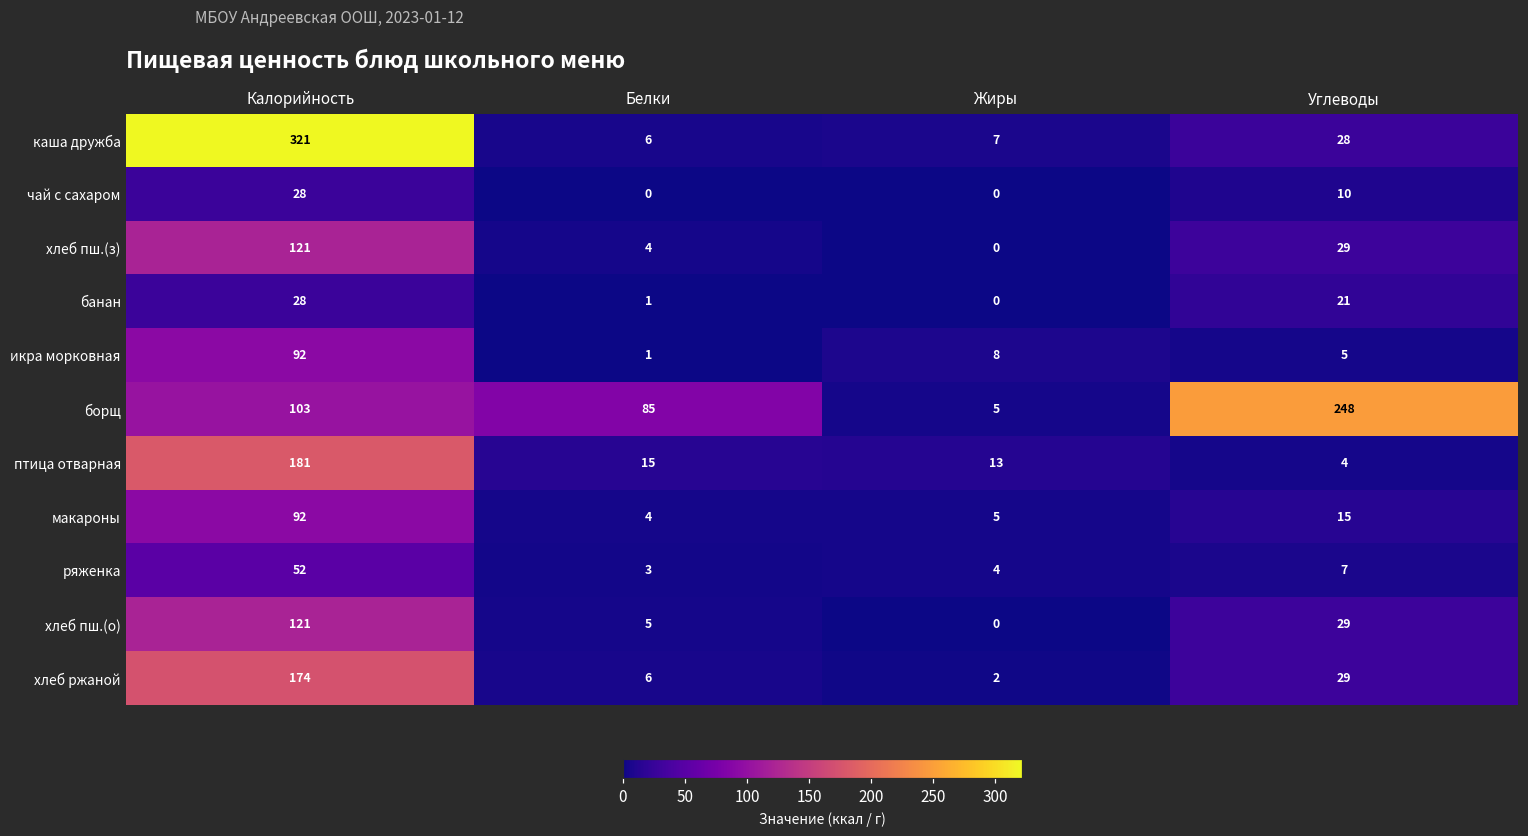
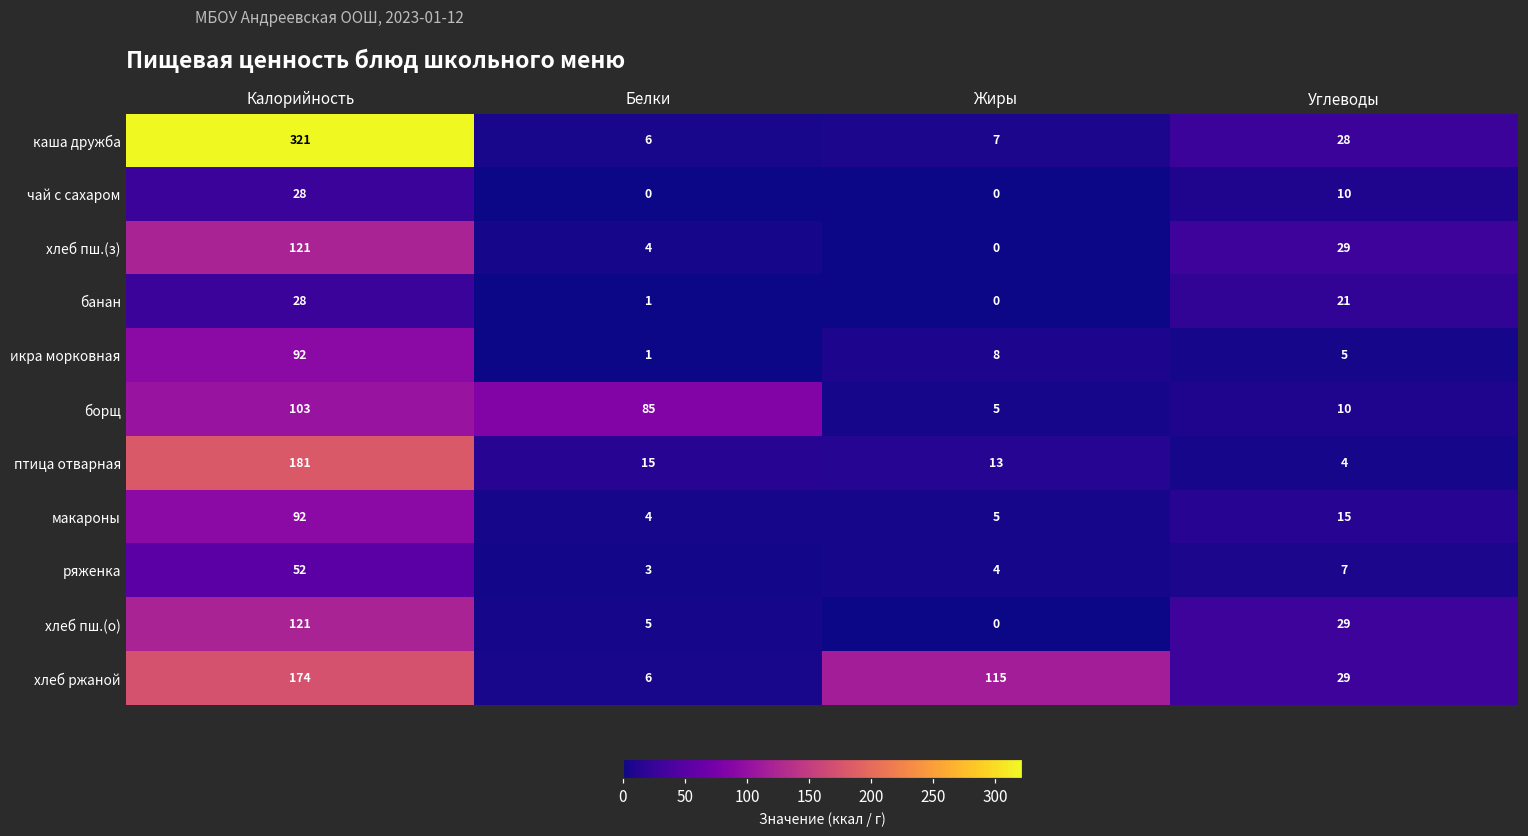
борщ, Углеводы: 248 -> 10
хлеб ржаной, Жиры: 2 -> 115
